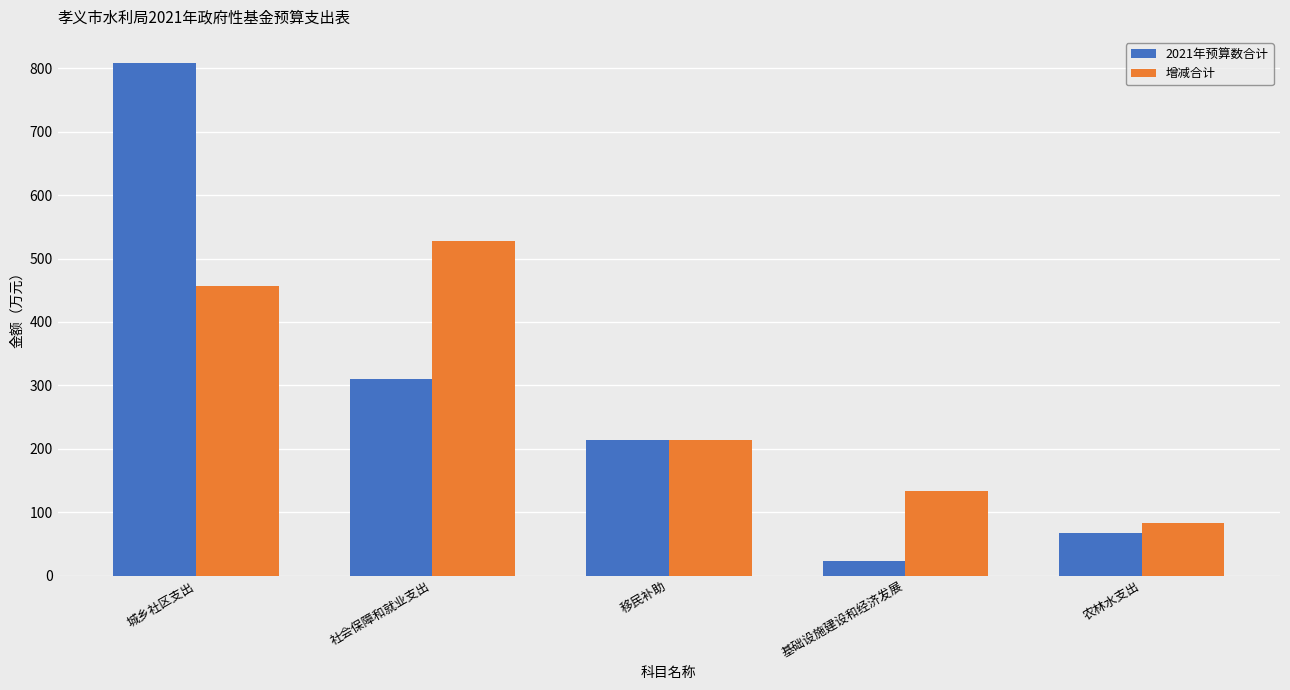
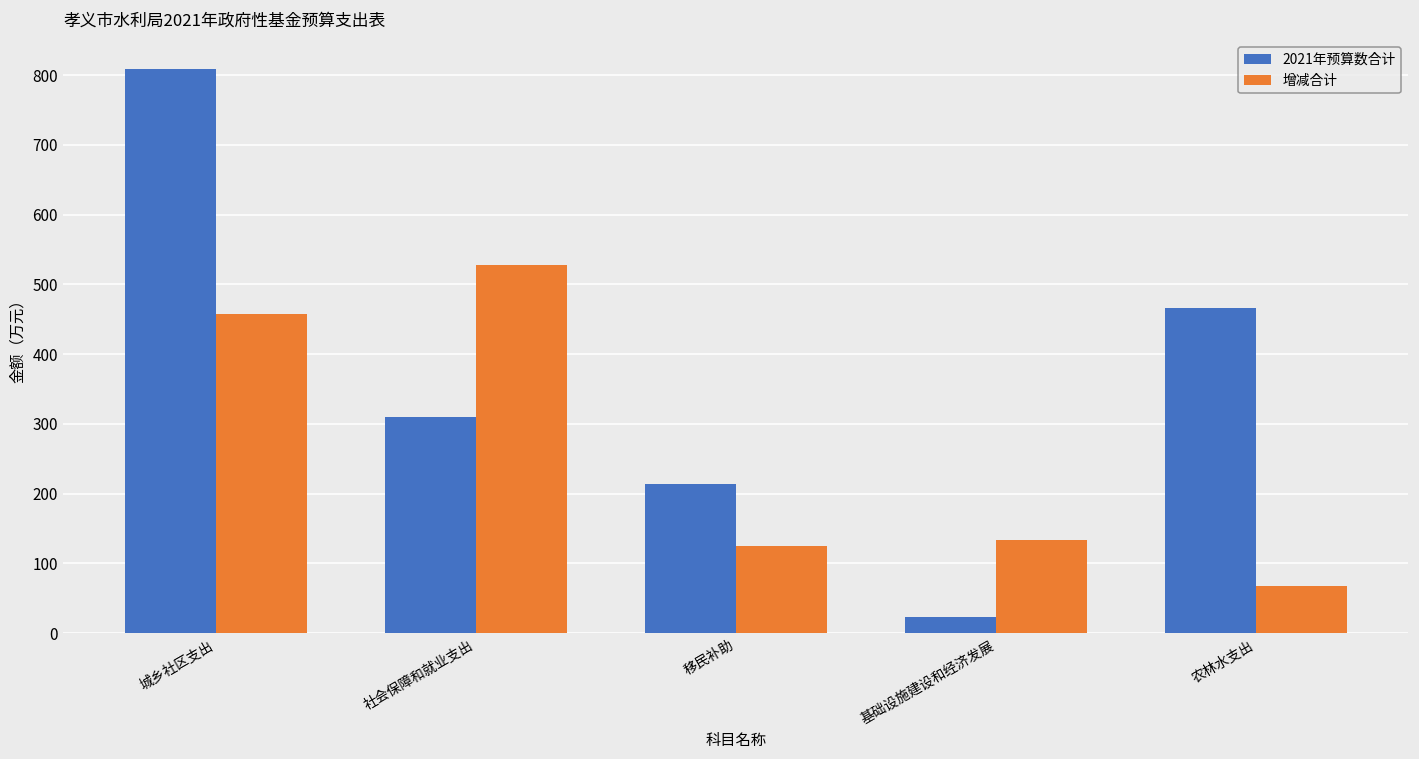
增减合计, 移民补助: 210 -> 120
2021年预算数合计, 农林水支出: 70 -> 470
增减合计, 农林水支出: 80 -> 70
